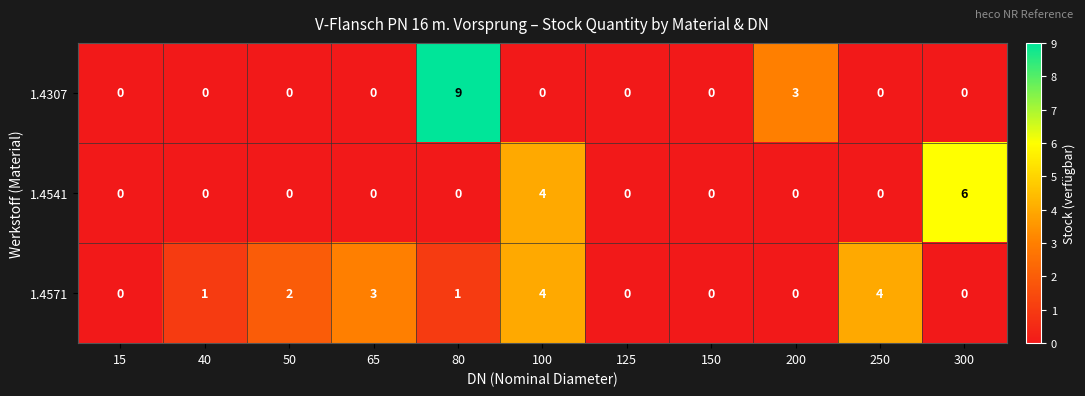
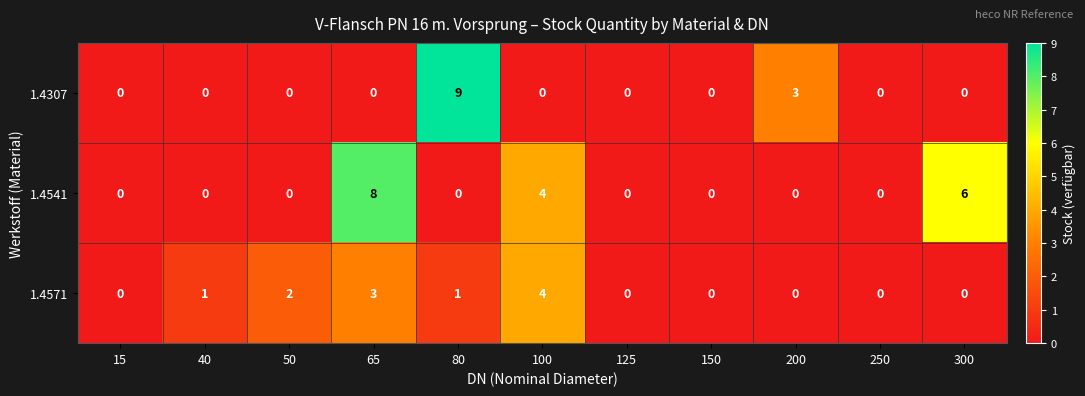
1.4541, 65: 0 -> 8
1.4571, 250: 4 -> 0
